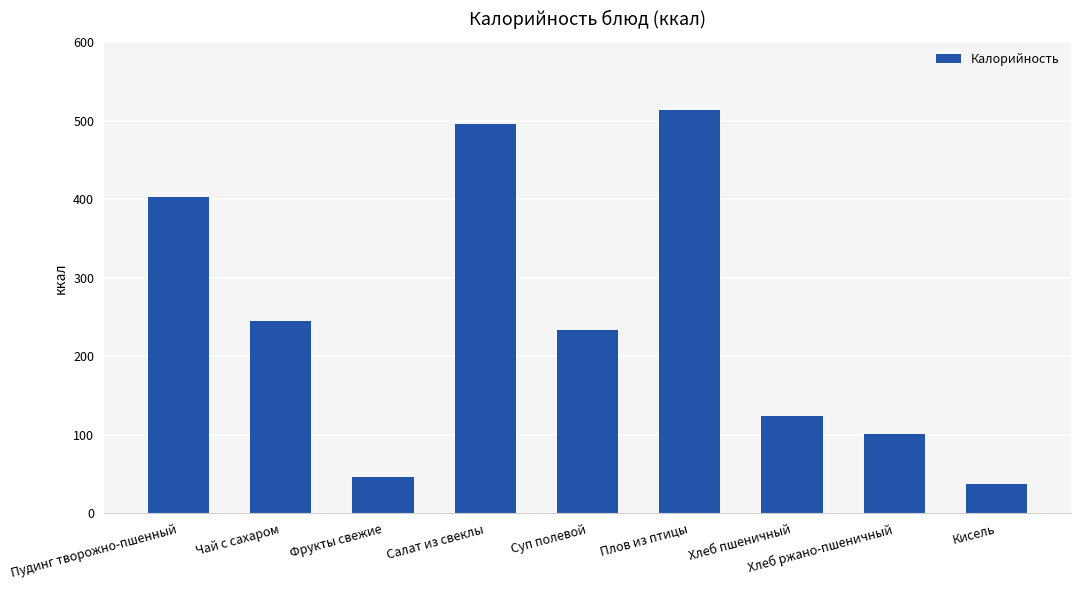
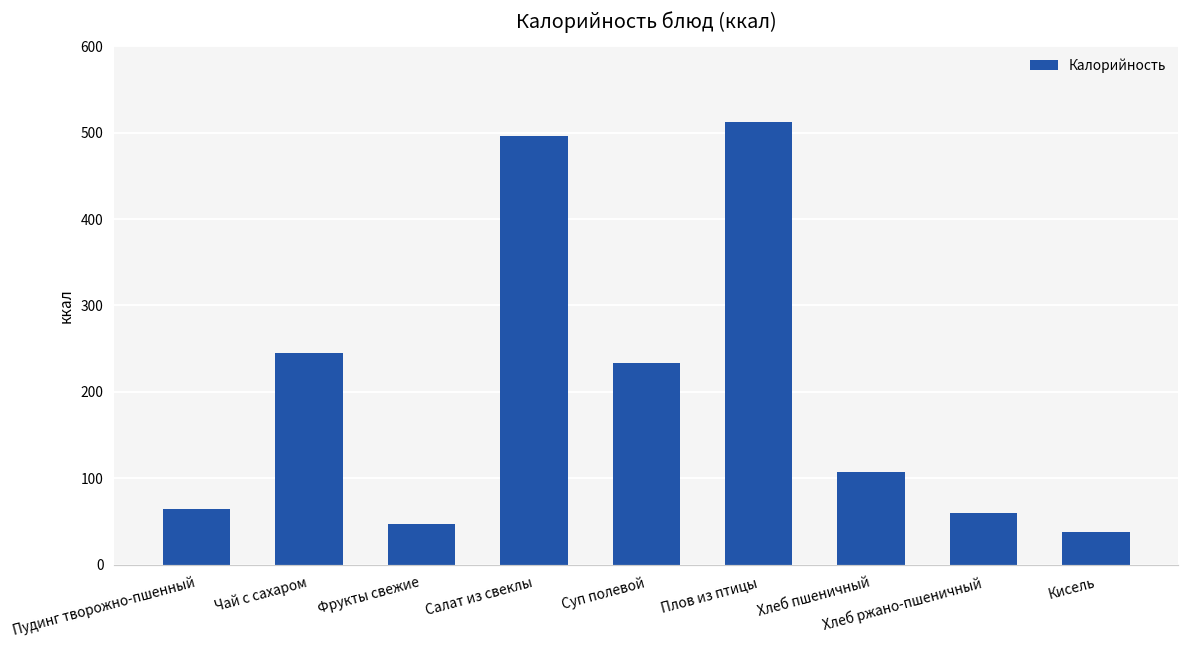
Пудинг творожно-пшенный: 400 -> 60
Хлеб пшеничный: 120 -> 110
Хлеб ржано-пшеничный: 100 -> 60
